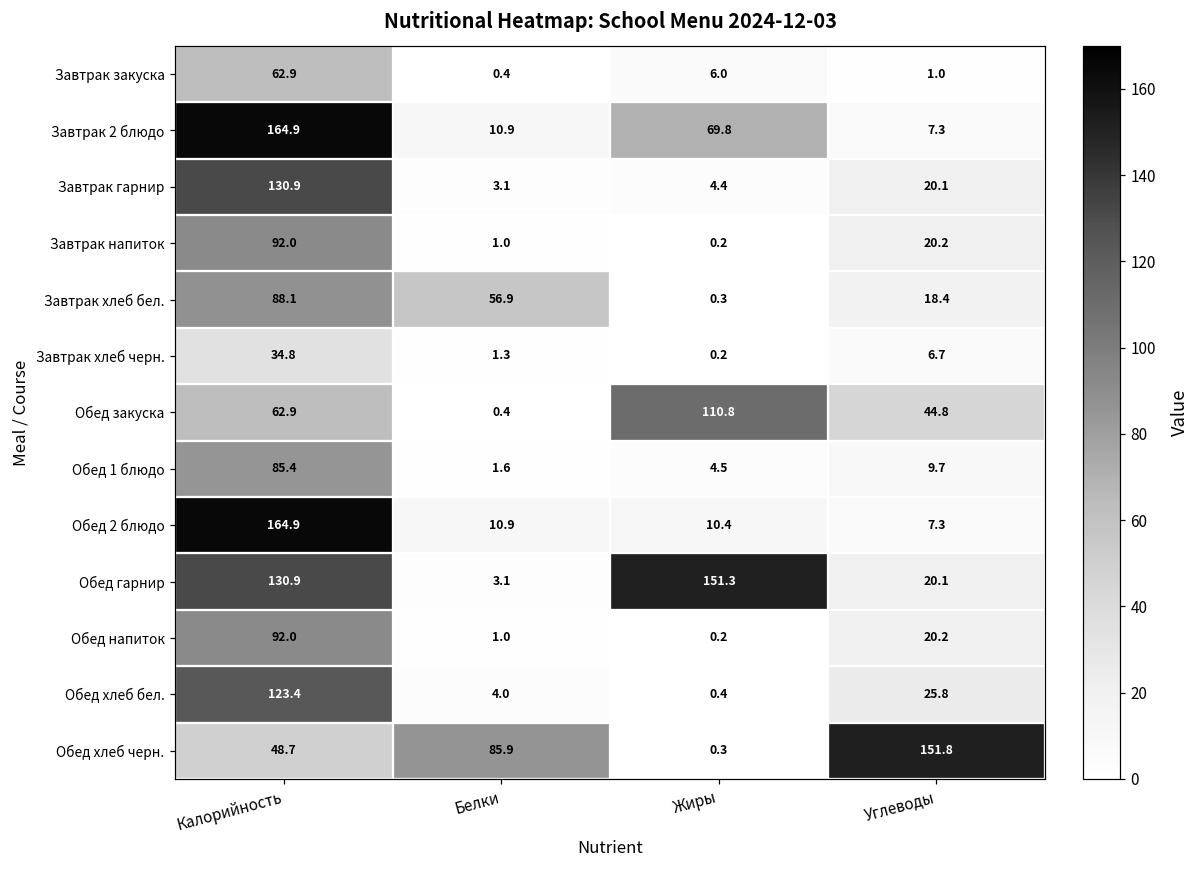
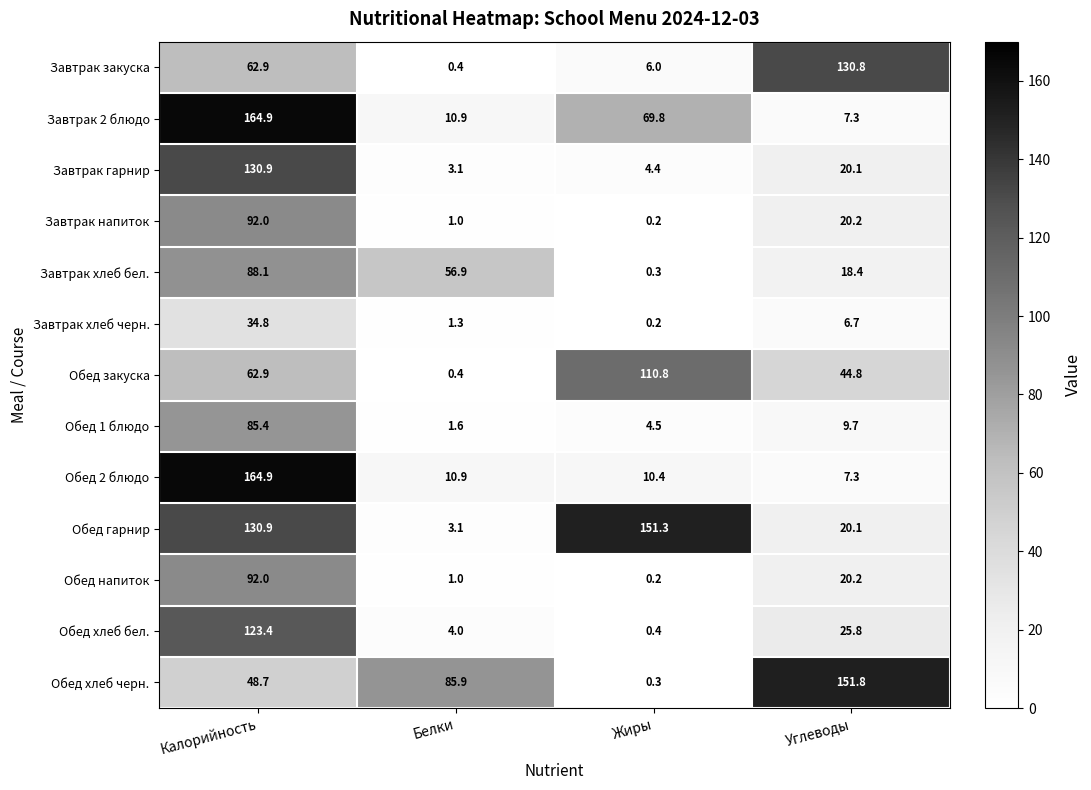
Завтрак закуска, Углеводы: 1.0 -> 130.8
